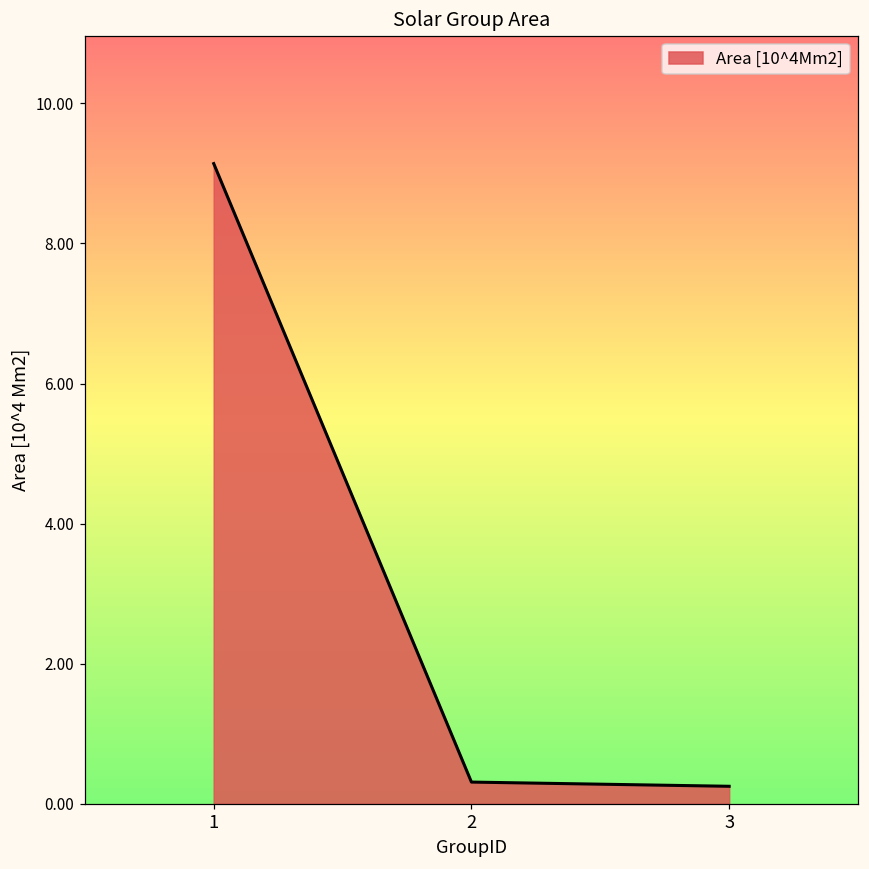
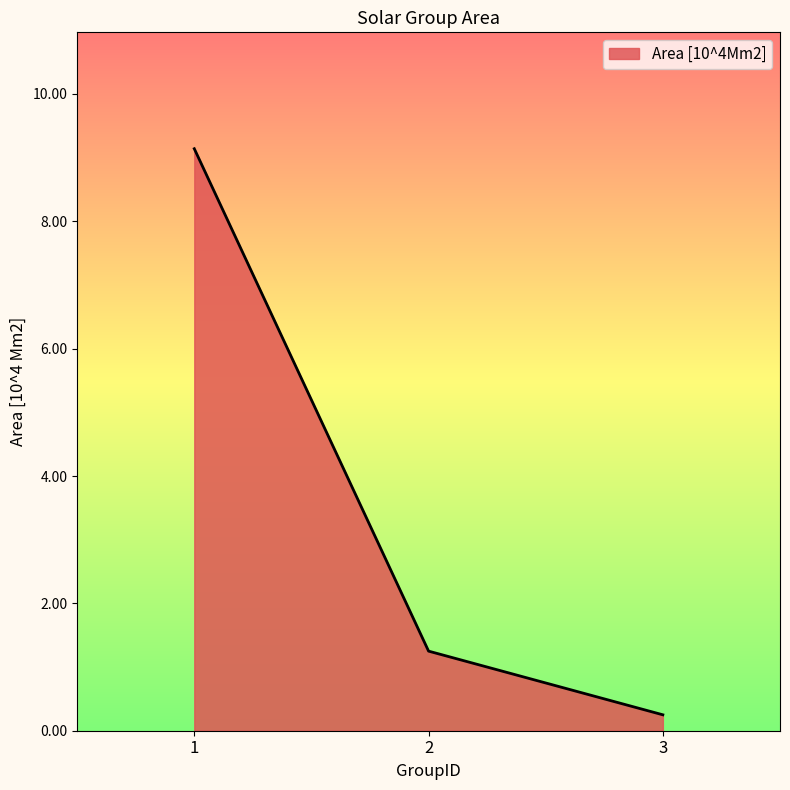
2: 0.3 -> 1.3
